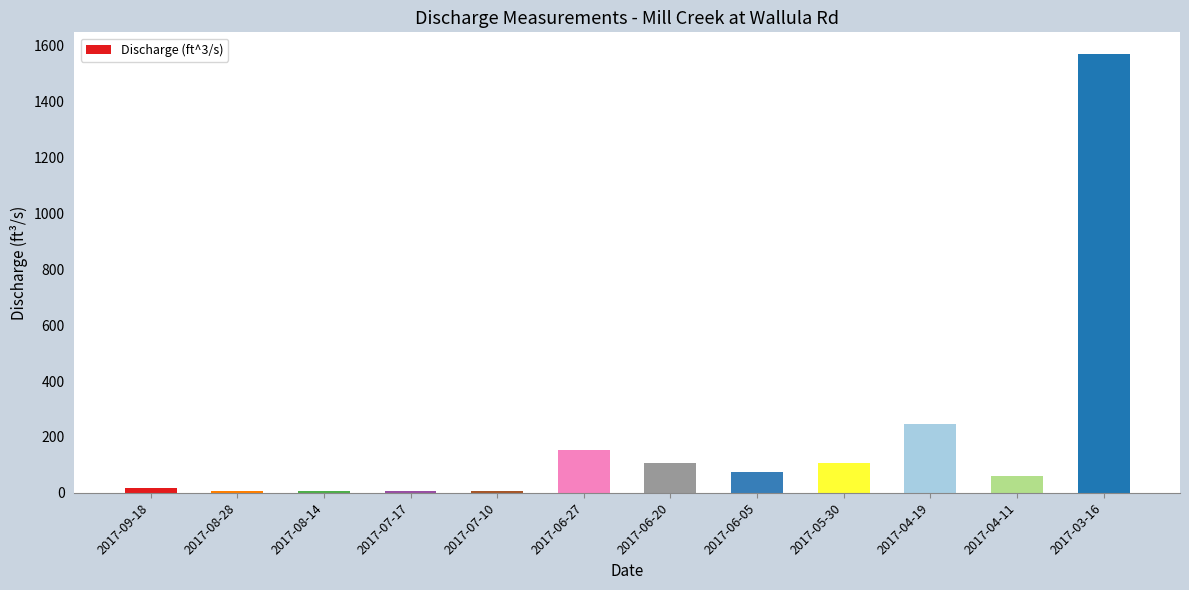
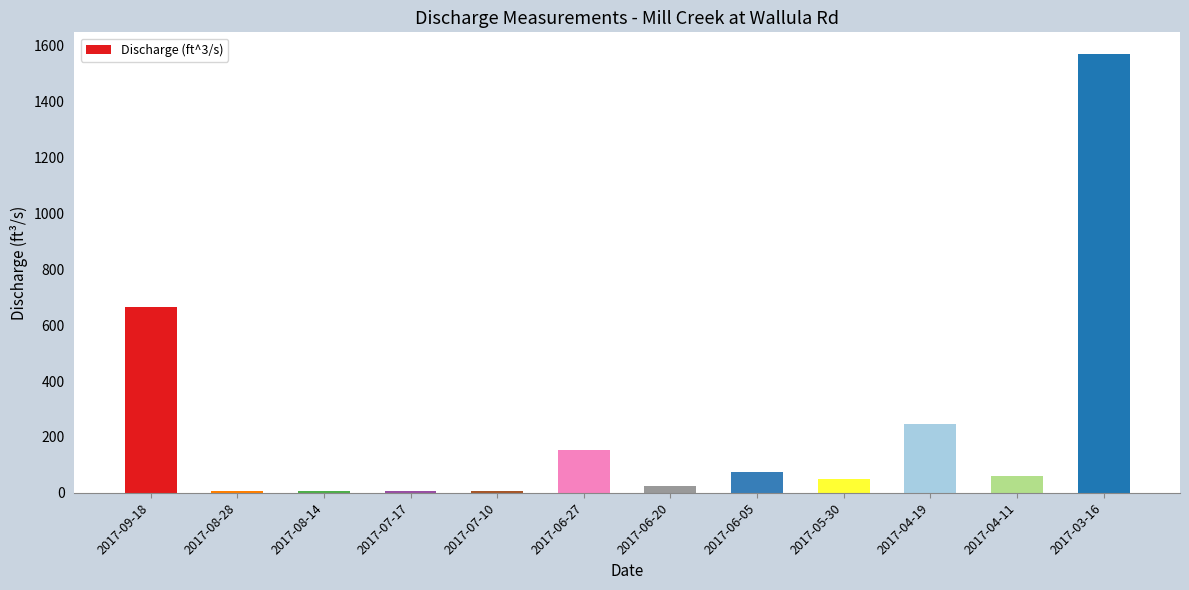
2017-09-18: 20 -> 670
2017-06-20: 110 -> 20
2017-05-30: 110 -> 50
